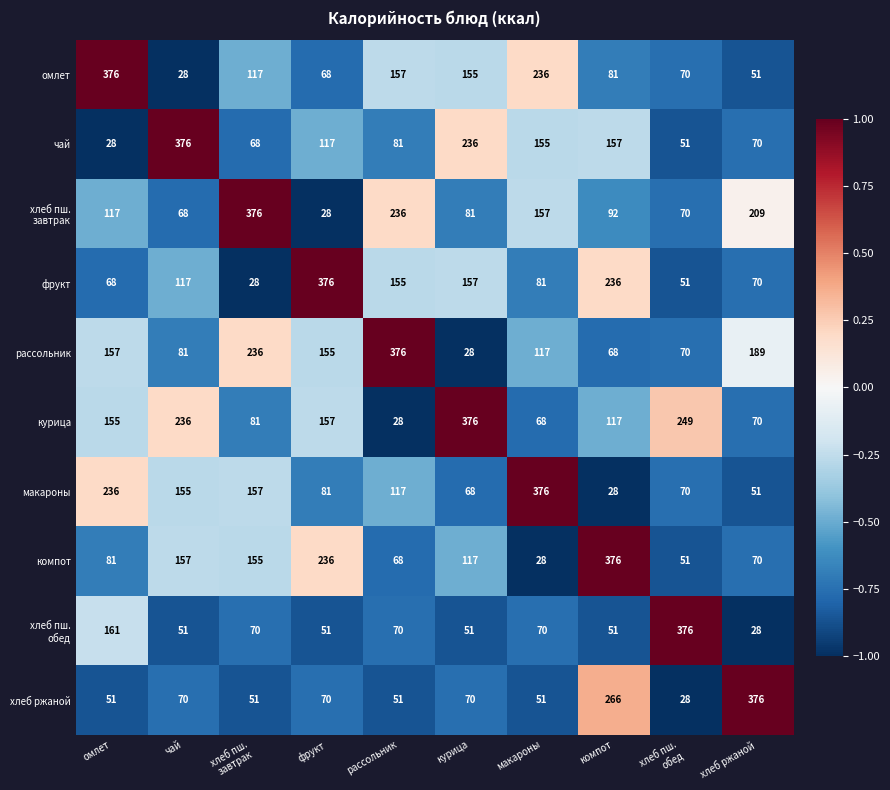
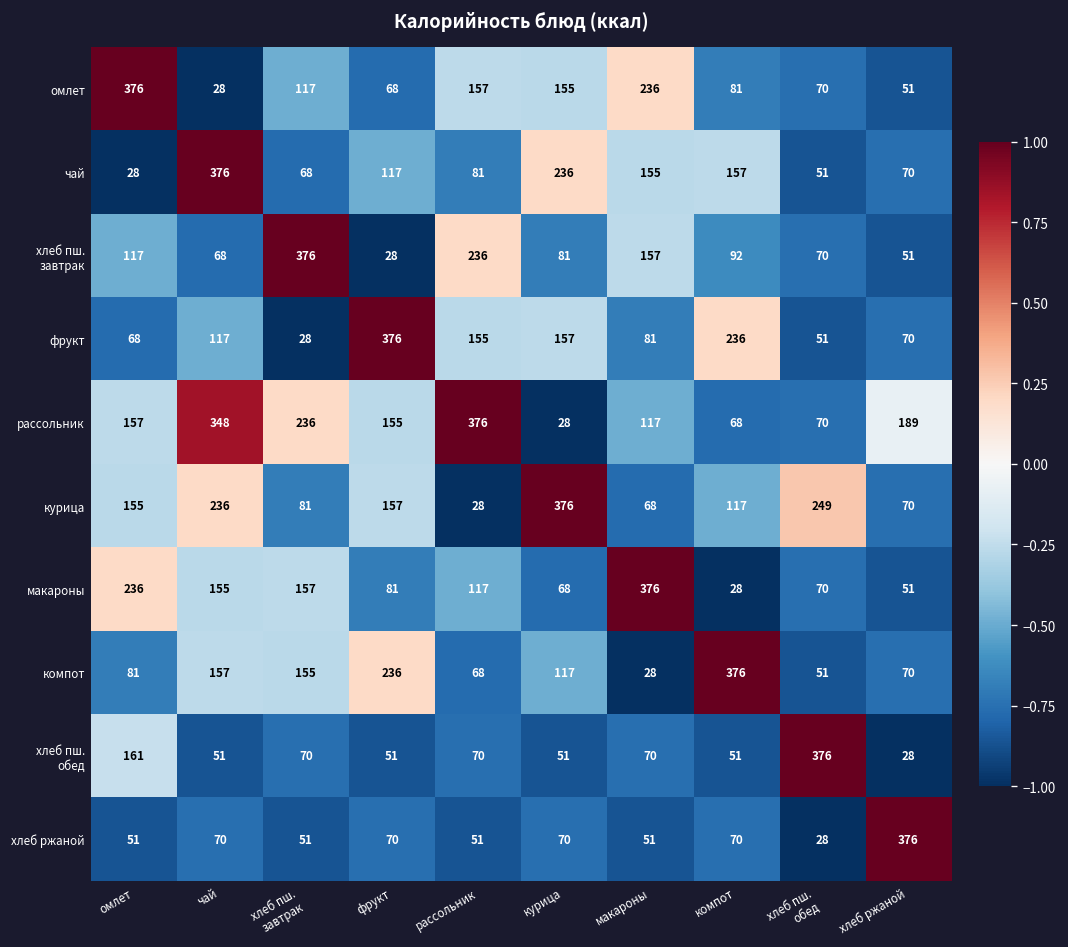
хлеб пш. завтрак, хлеб ржаной: 209 -> 51
рассольник, чай: 81 -> 348
хлеб ржаной, компот: 266 -> 70
